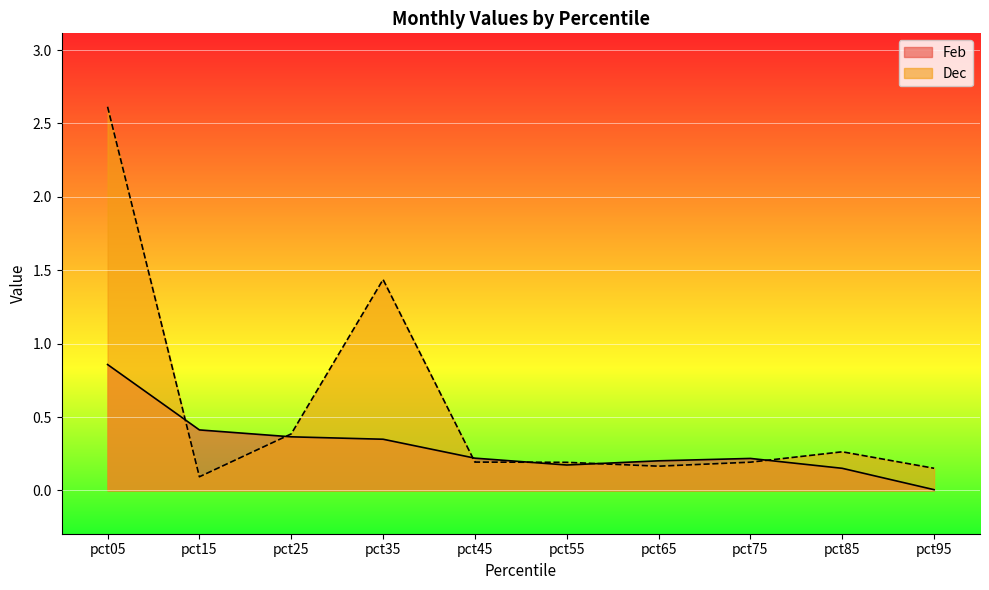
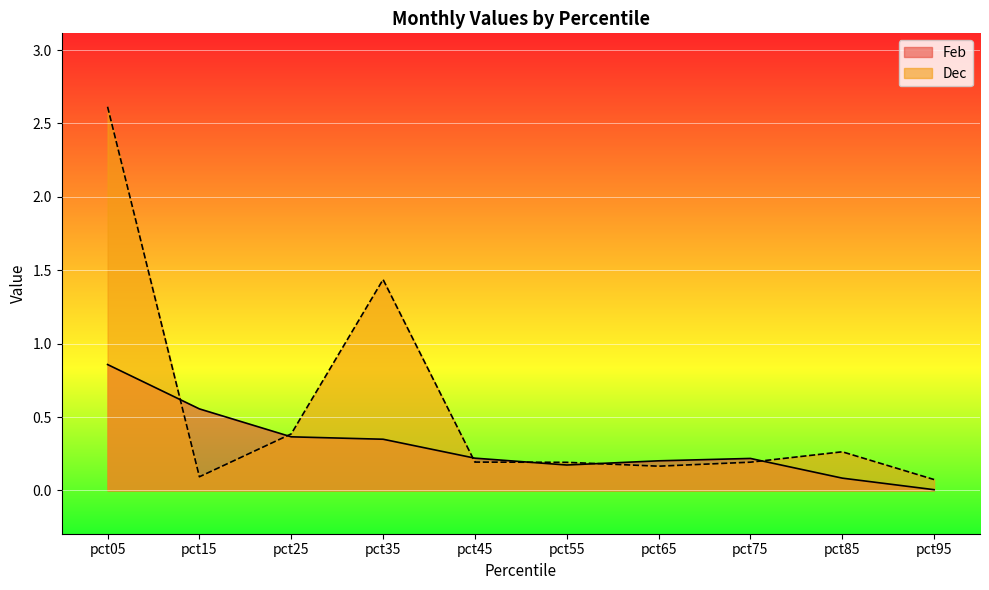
Feb, pct15: 0.41 -> 0.56
Feb, pct85: 0.15 -> 0.08
Dec, pct95: 0.15 -> 0.07
